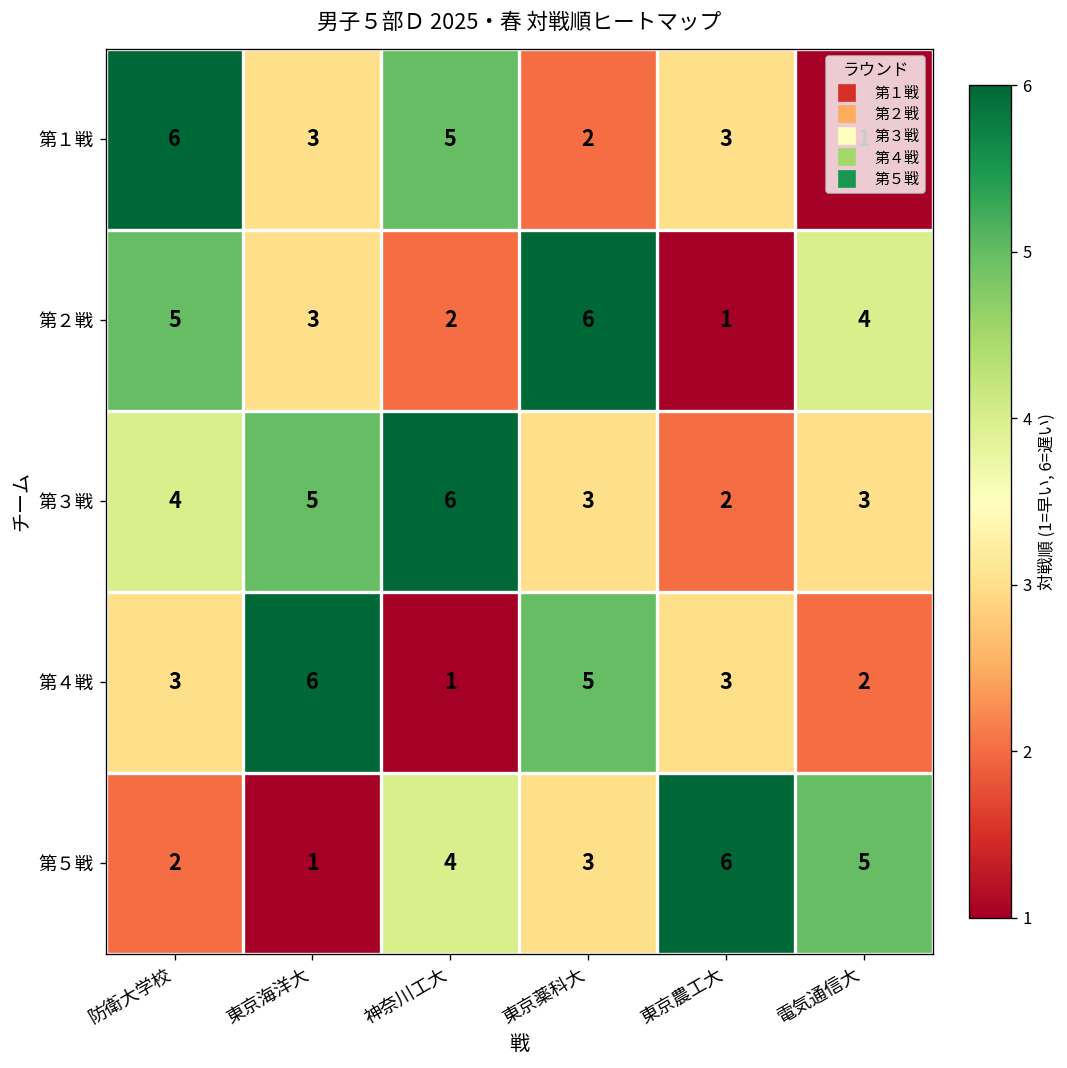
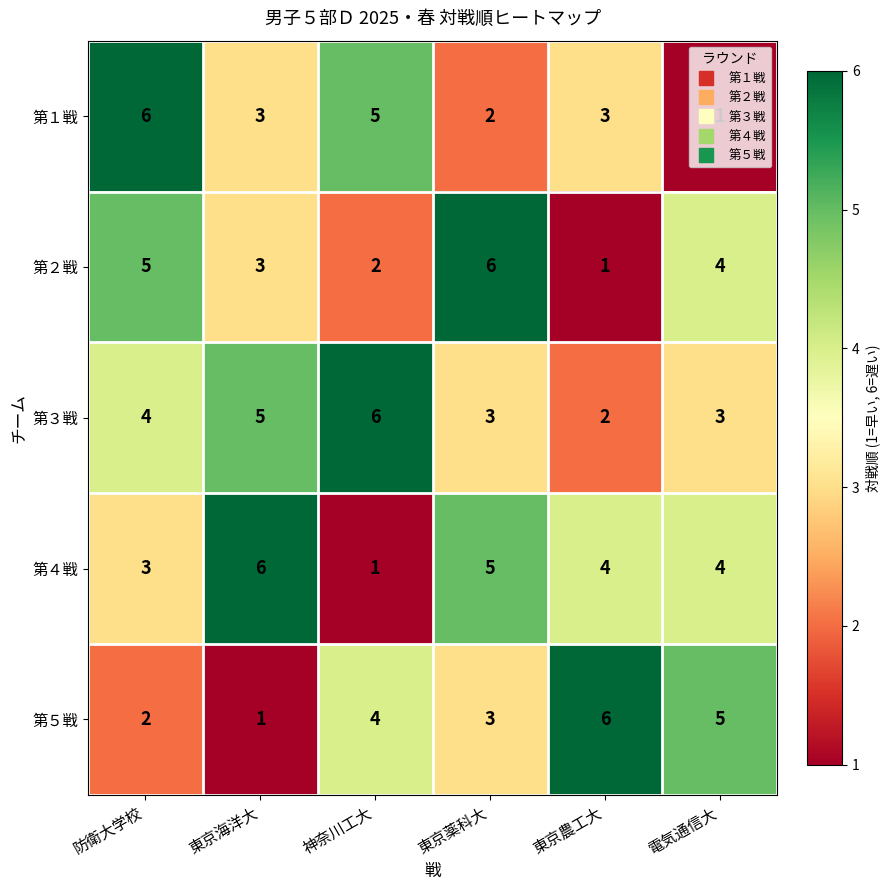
第４戦, 東京農工大: 3 -> 4
第４戦, 電気通信大: 2 -> 4
